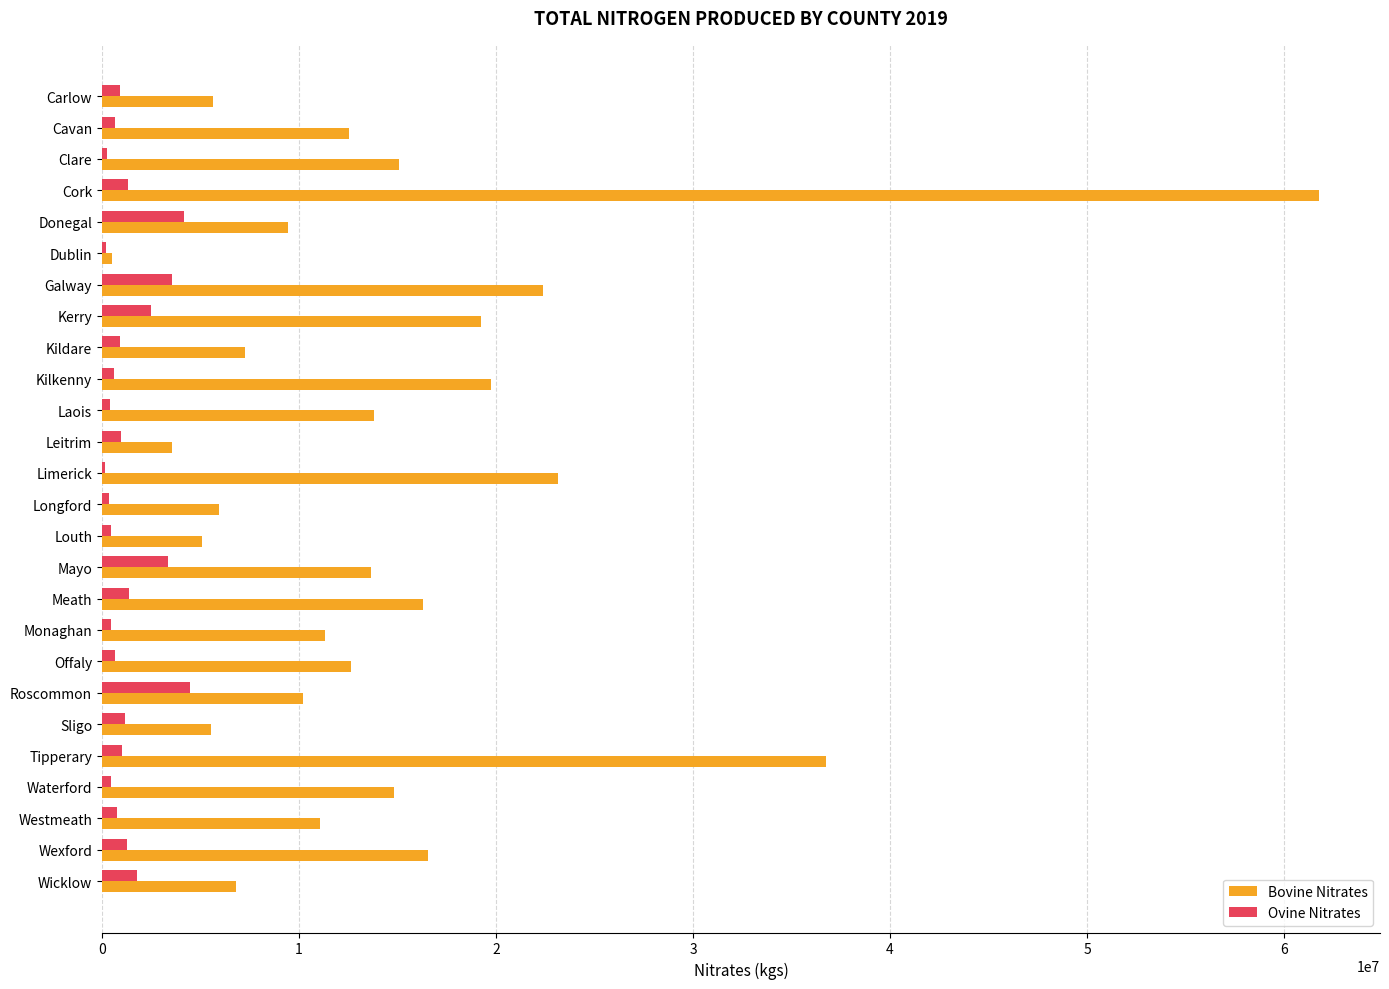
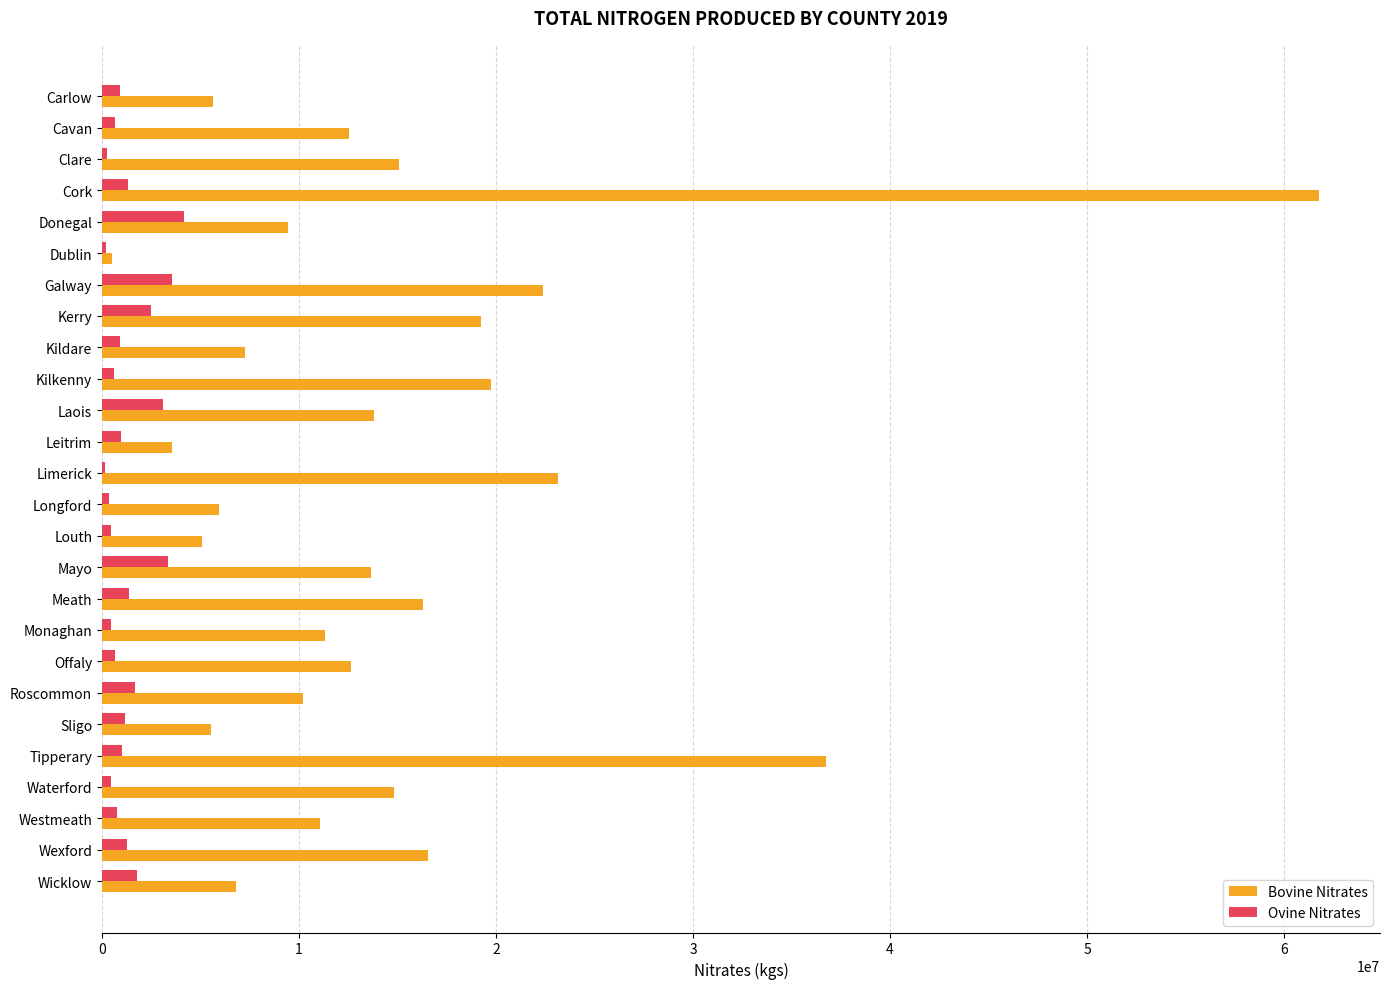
Ovine Nitrates, Laois: 400000 -> 3100000
Ovine Nitrates, Roscommon: 4500000 -> 1700000
